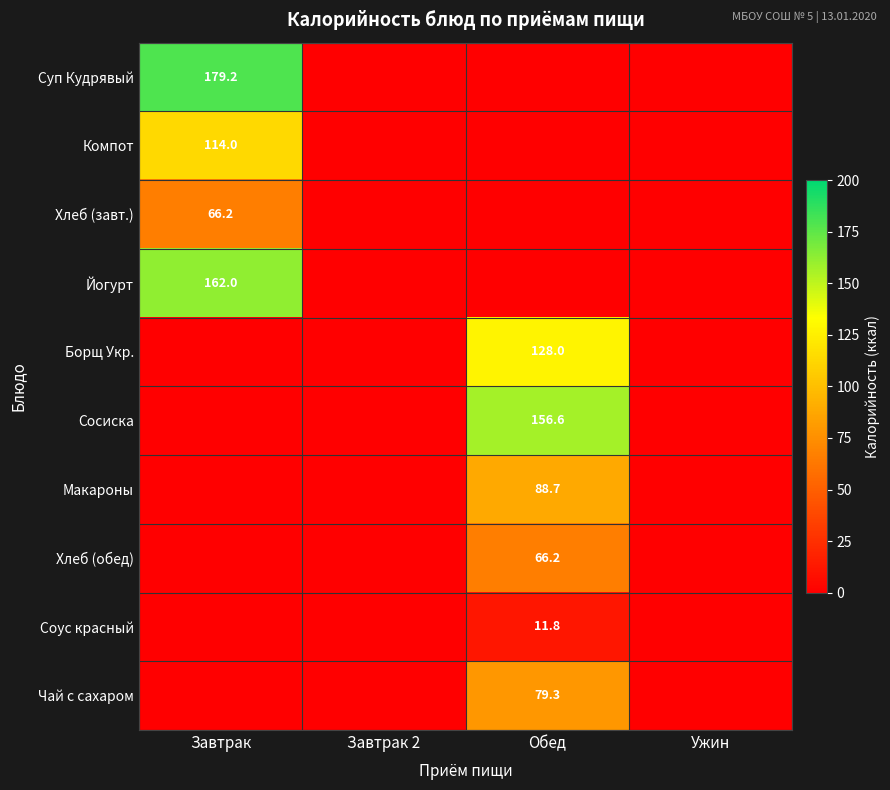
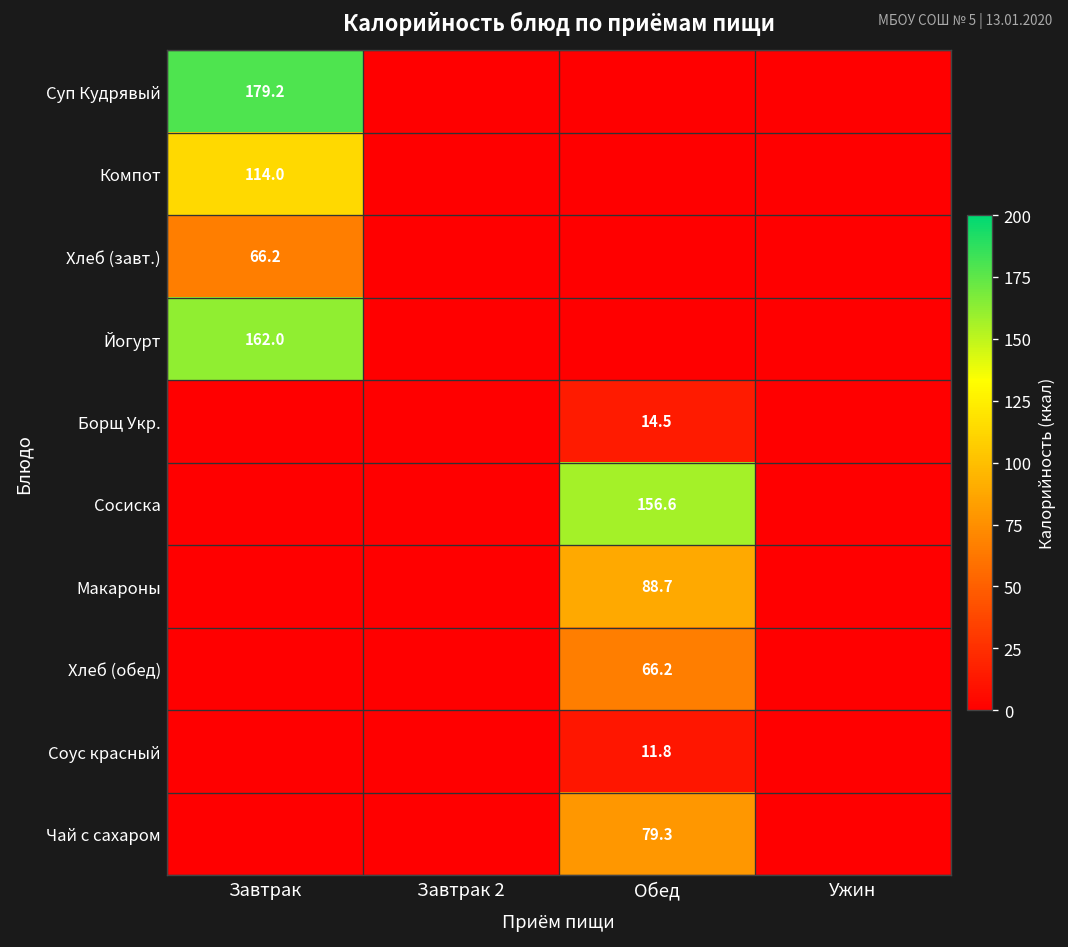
Борщ Укр., Обед: 128.0 -> 14.5
